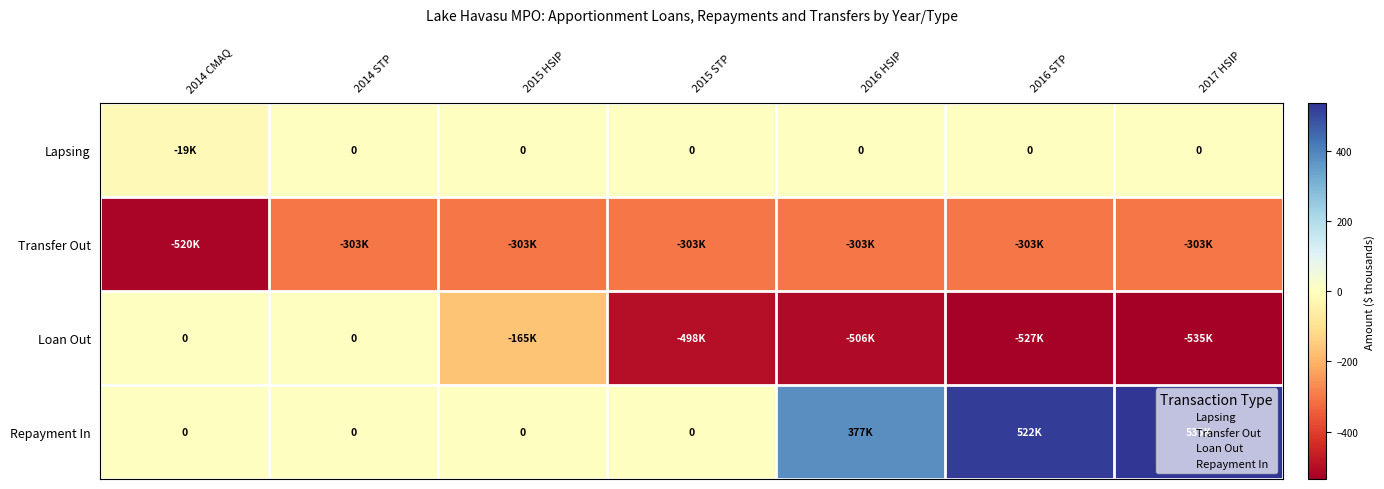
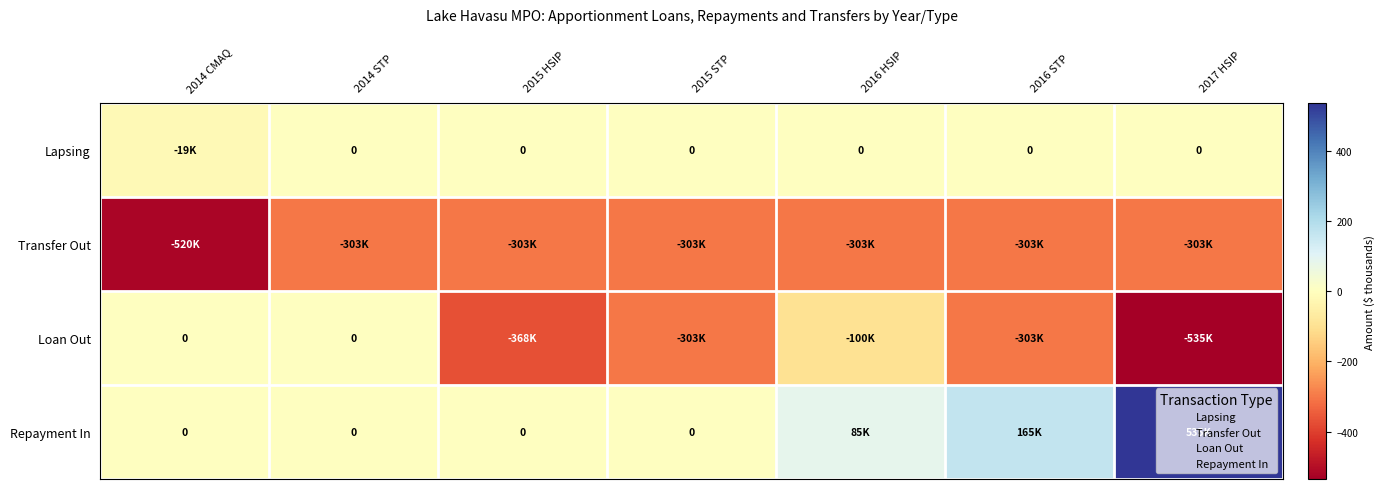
Loan Out, 2015 HSIP: -165K -> -368K
Loan Out, 2015 STP: -498K -> -303K
Loan Out, 2016 HSIP: -506K -> -100K
Loan Out, 2016 STP: -527K -> -303K
Repayment In, 2016 HSIP: 377K -> 85K
Repayment In, 2016 STP: 522K -> 165K
